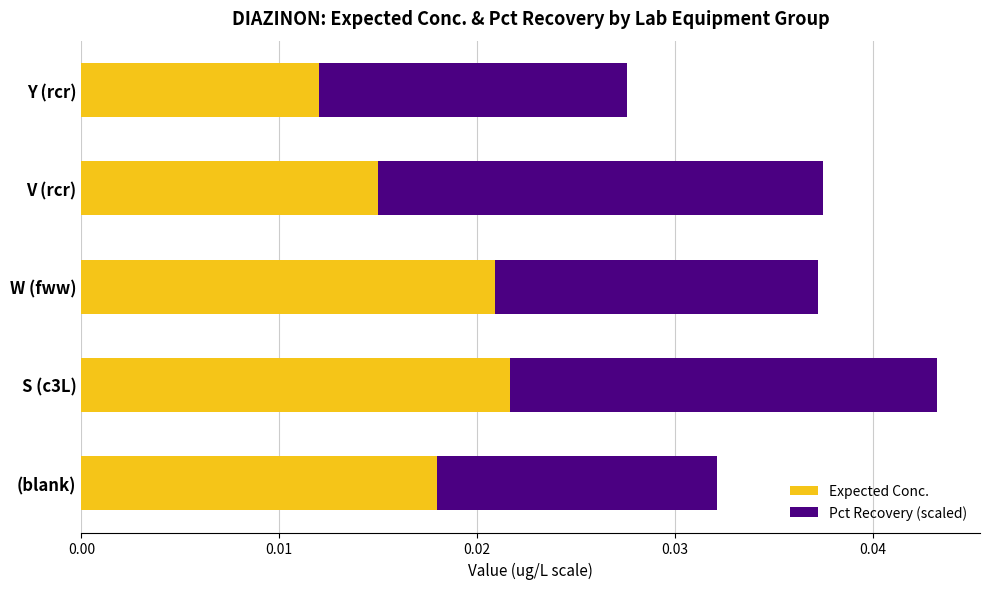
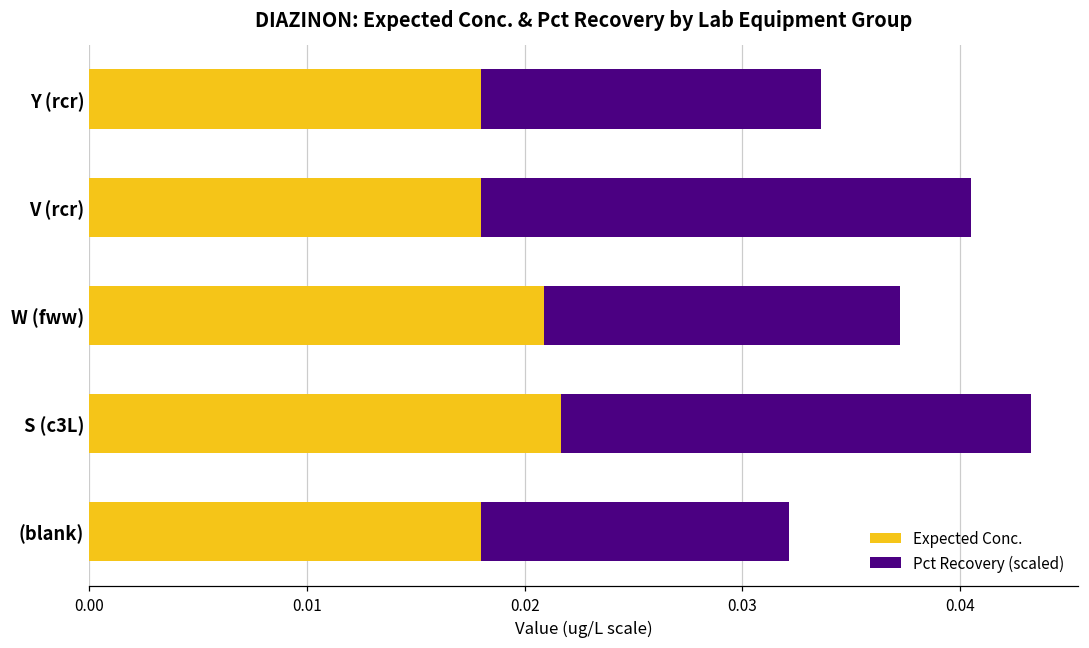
Expected Conc., Y (rcr): 0.012 -> 0.018
Expected Conc., V (rcr): 0.015 -> 0.018
